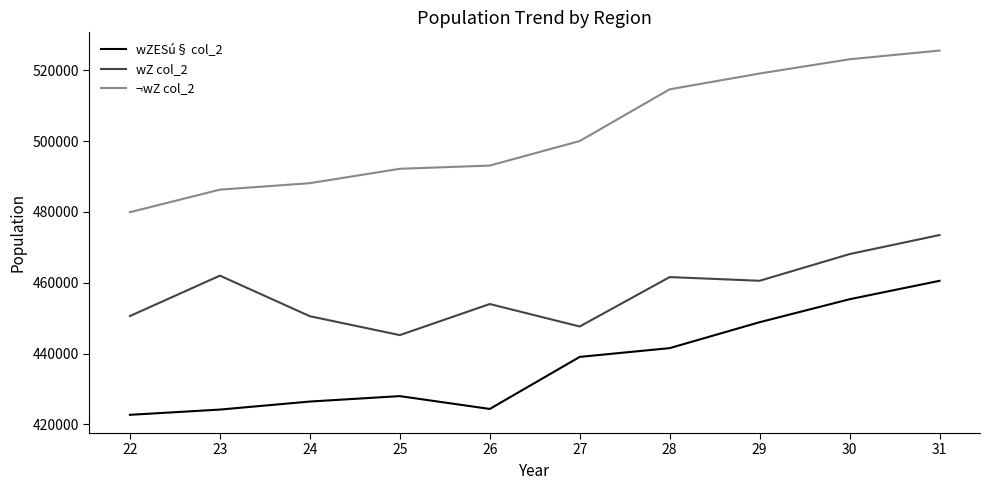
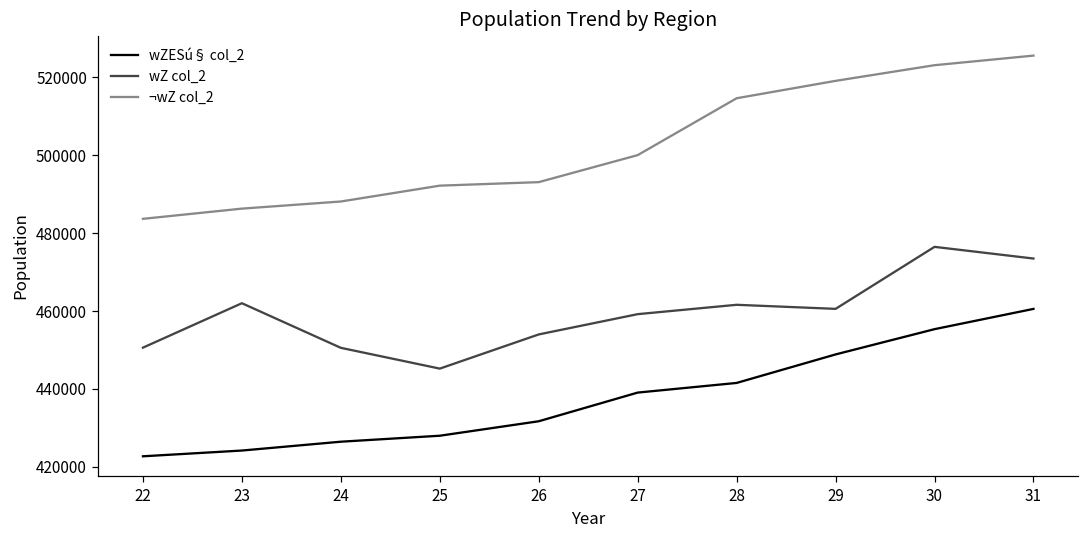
¬wZ col_2, 22: 480000 -> 484000
wZESú§ col_2, 26: 424000 -> 432000
wZ col_2, 27: 448000 -> 459000
wZ col_2, 30: 468000 -> 476000
